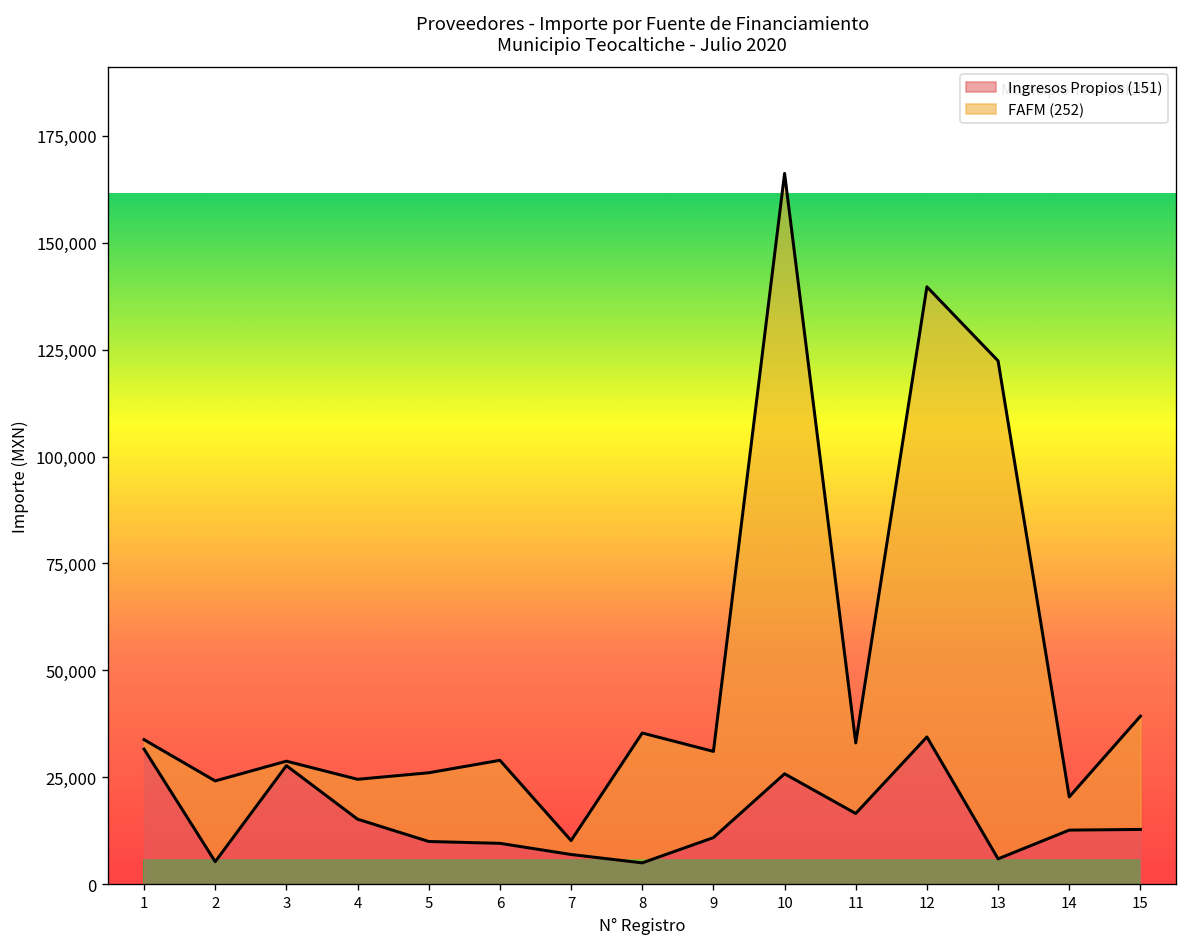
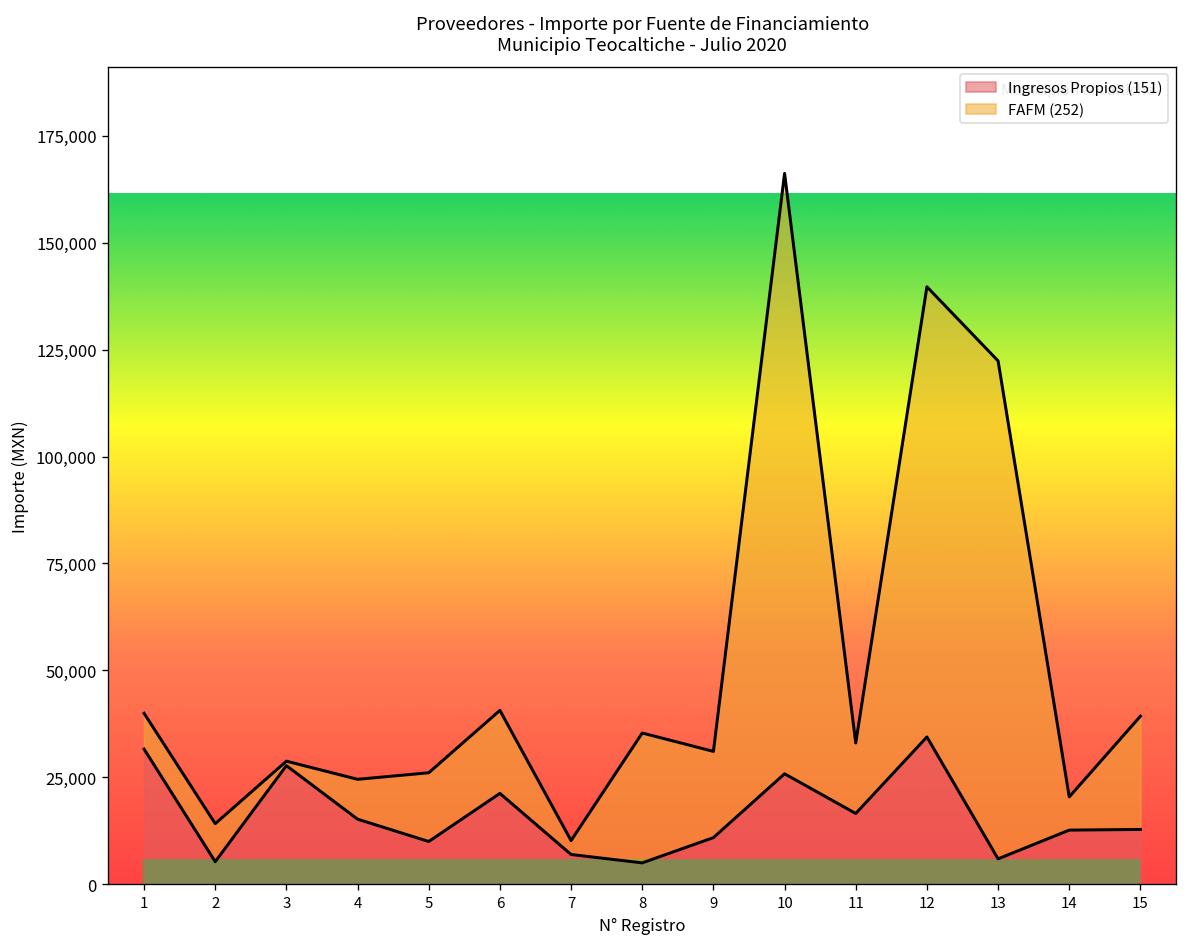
FAFM (252), 1: 2,000 -> 8,000
FAFM (252), 2: 19,000 -> 9,000
Ingresos Propios (151), 6: 10,000 -> 21,000
